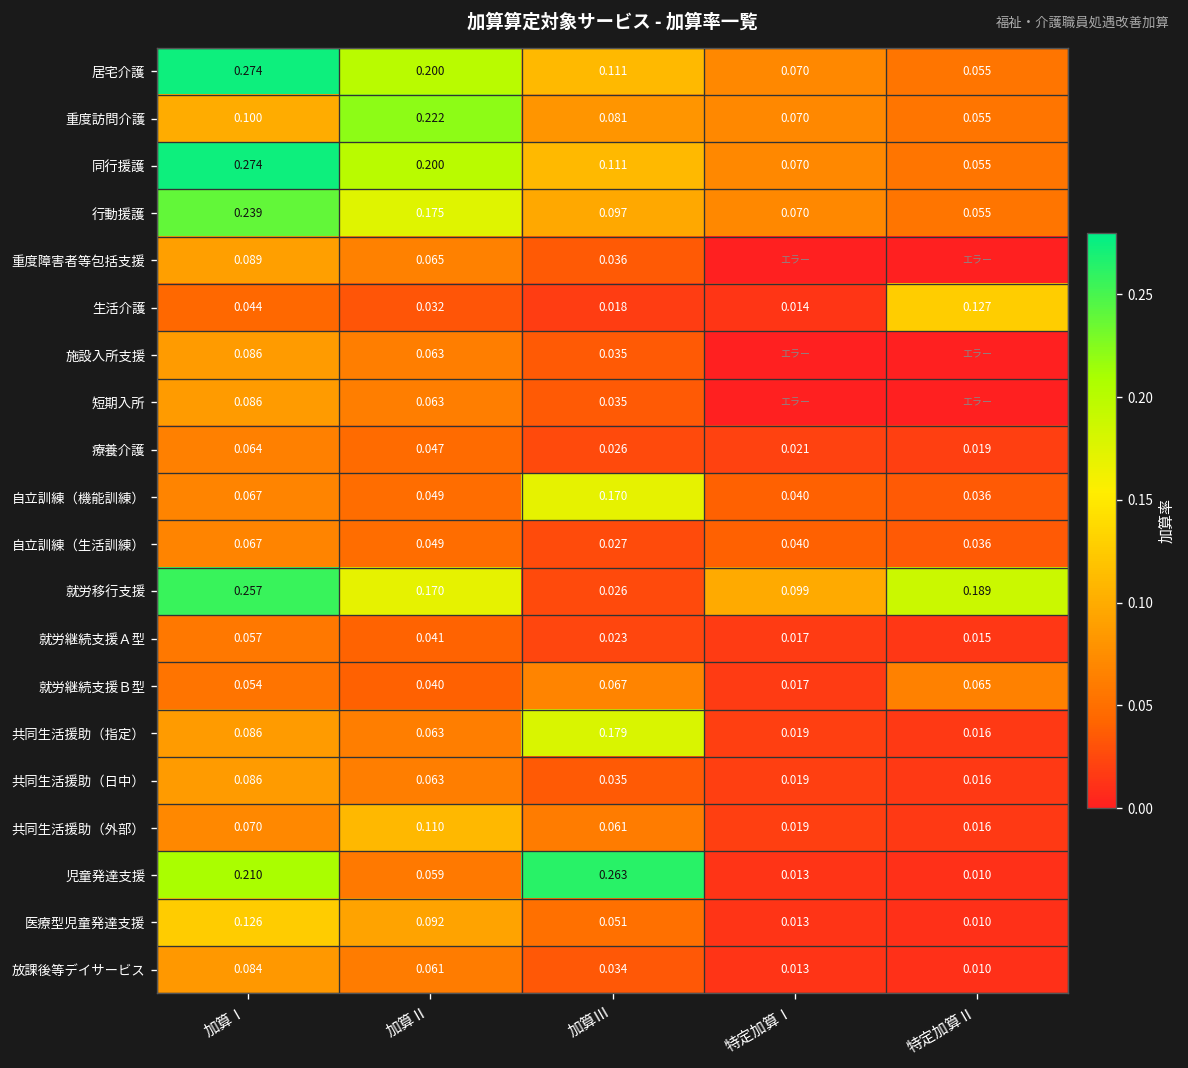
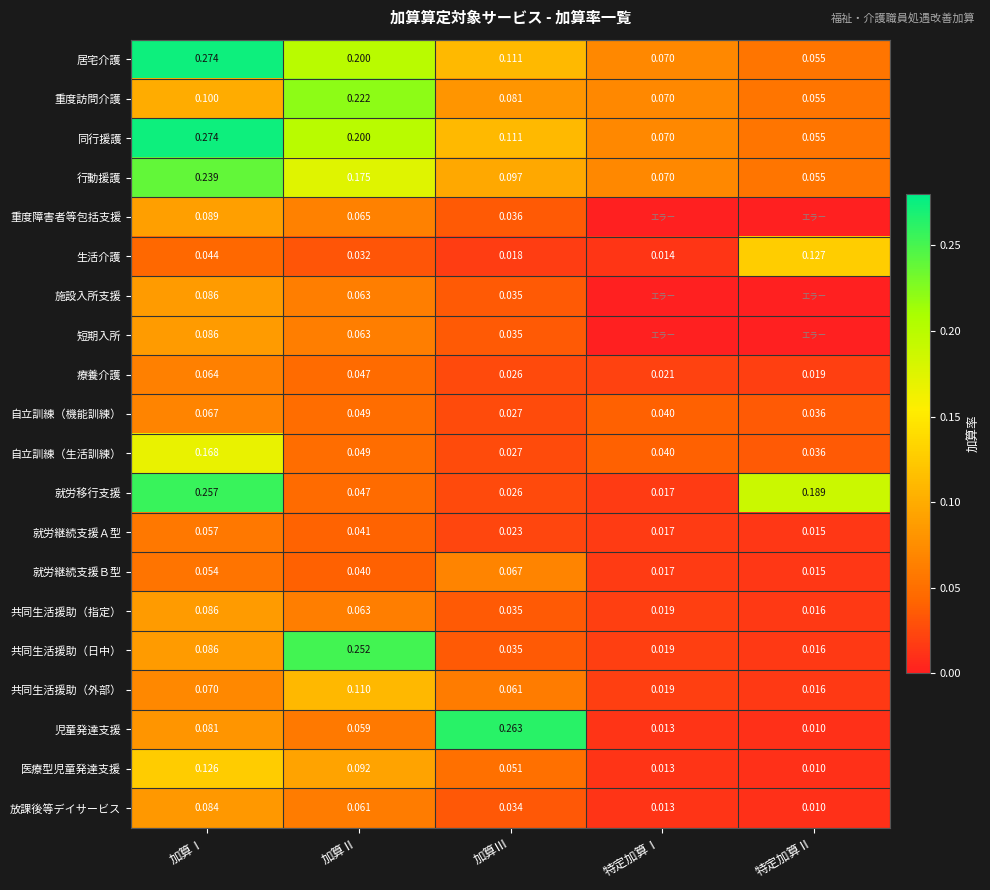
自立訓練（機能訓練）, 加算Ⅲ: 0.170 -> 0.027
自立訓練（生活訓練）, 加算Ⅰ: 0.067 -> 0.168
就労移行支援, 加算Ⅱ: 0.170 -> 0.047
就労移行支援, 特定加算Ⅰ: 0.099 -> 0.017
就労継続支援Ｂ型, 特定加算Ⅱ: 0.065 -> 0.015
共同生活援助（指定）, 加算Ⅲ: 0.179 -> 0.035
共同生活援助（日中）, 加算Ⅱ: 0.063 -> 0.252
児童発達支援, 加算Ⅰ: 0.210 -> 0.081
